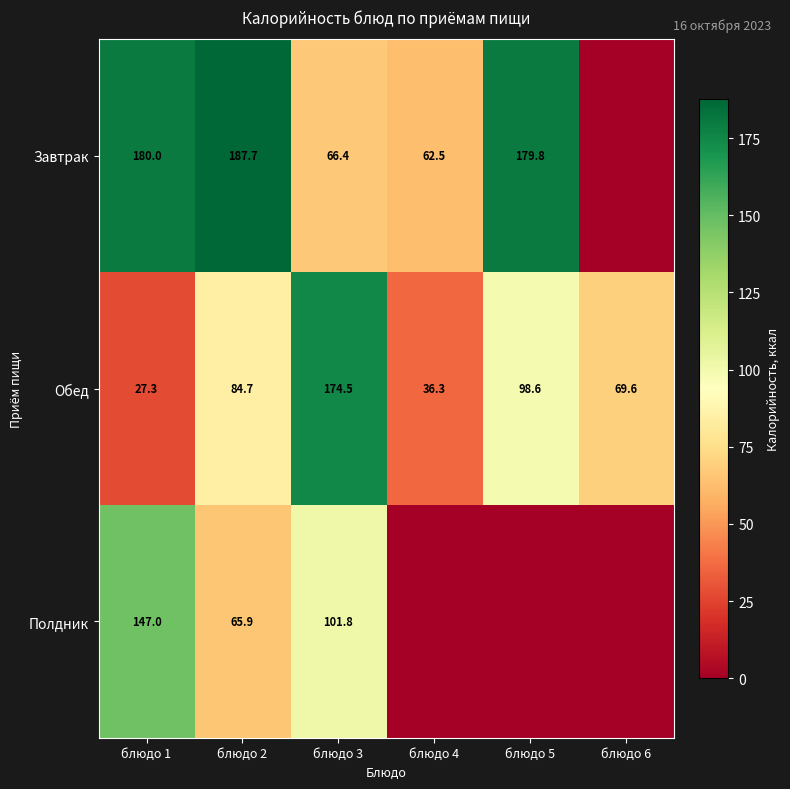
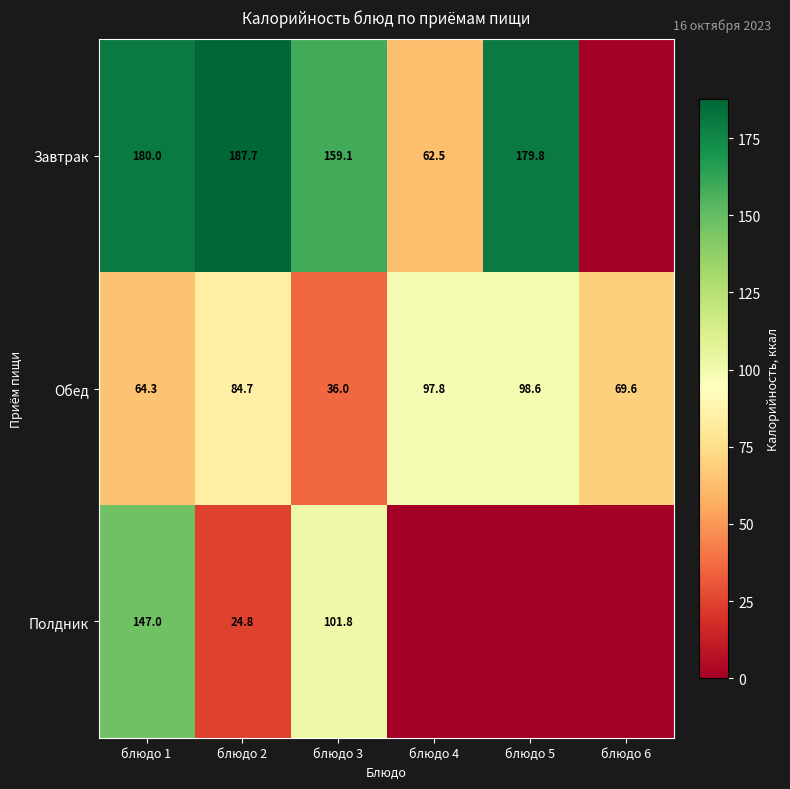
Завтрак, блюдо 3: 66.4 -> 159.1
Обед, блюдо 1: 27.3 -> 64.3
Обед, блюдо 3: 174.5 -> 36.0
Обед, блюдо 4: 36.3 -> 97.8
Полдник, блюдо 2: 65.9 -> 24.8
